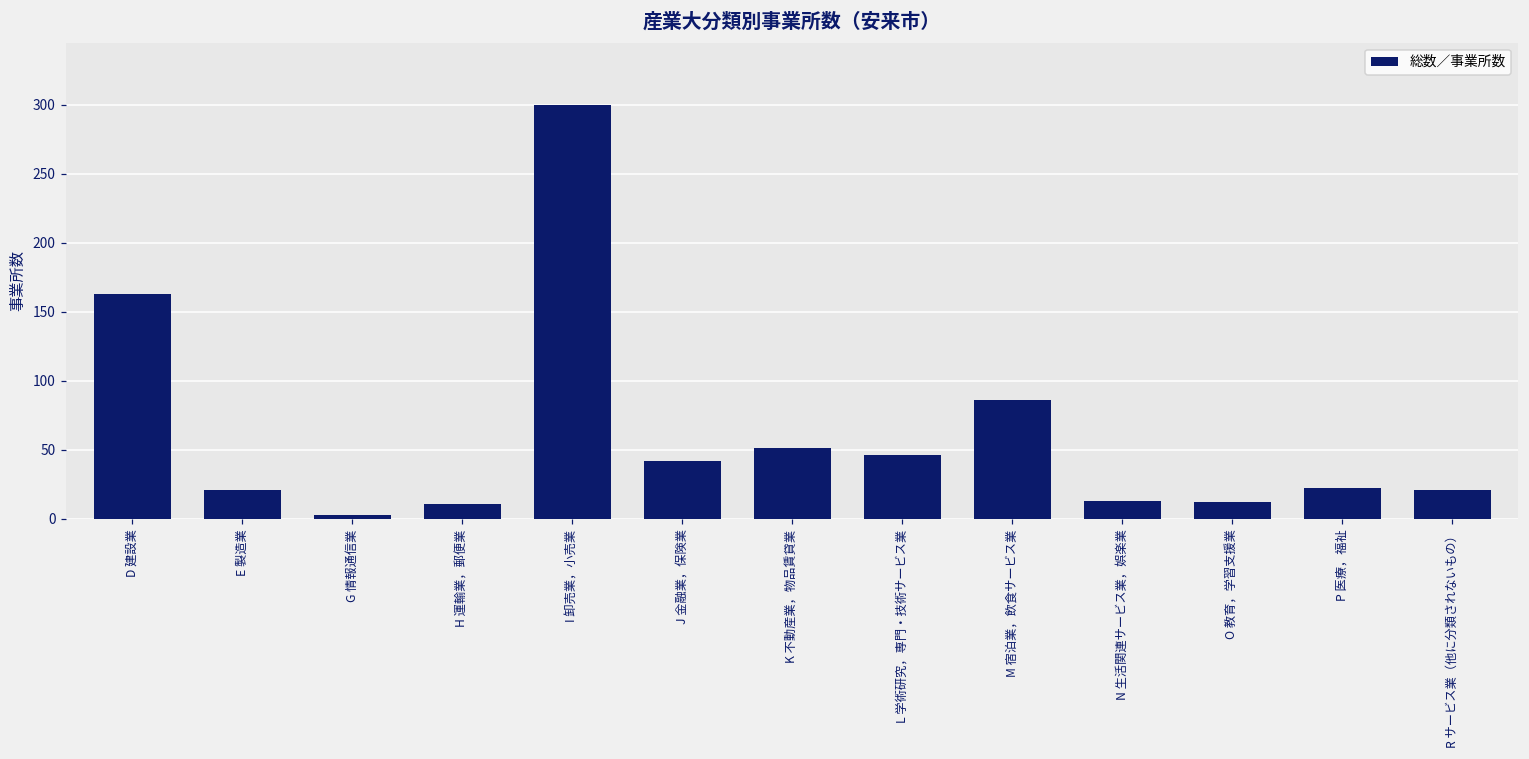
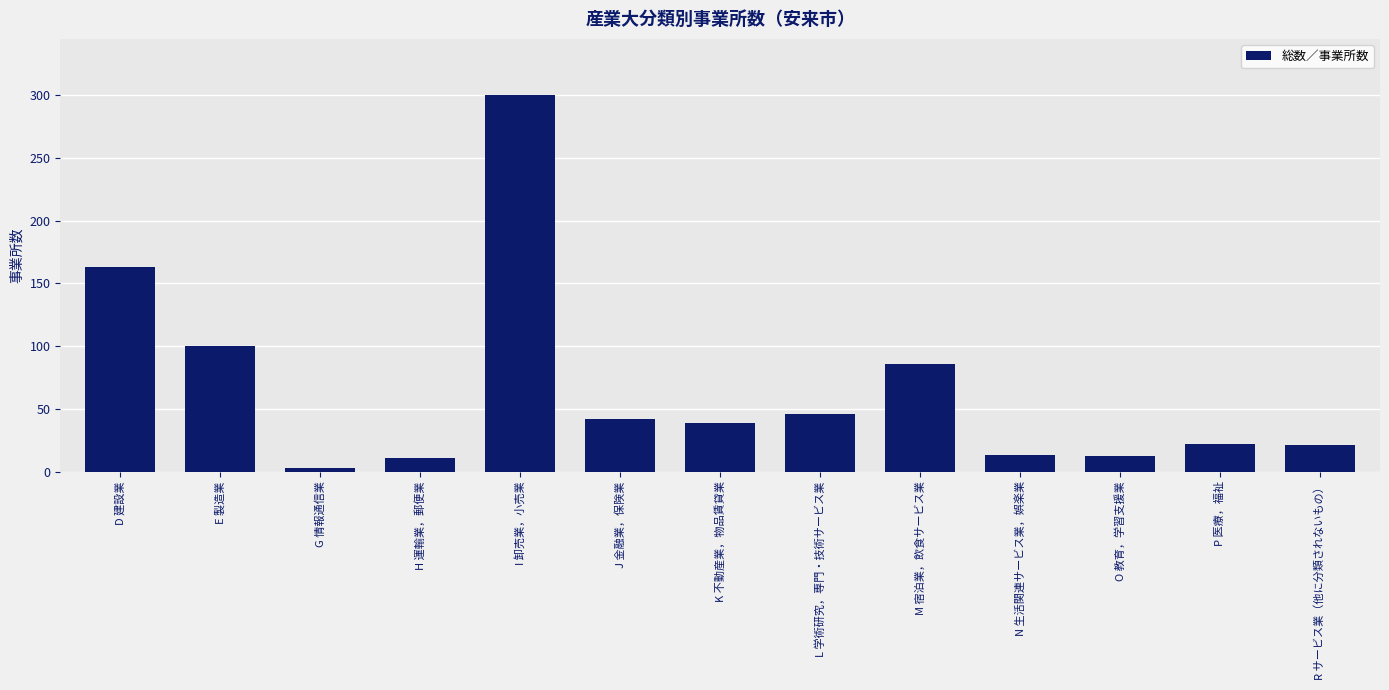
E 製造業: 21 -> 100
K 不動産業，物品賃貸業: 51 -> 39
